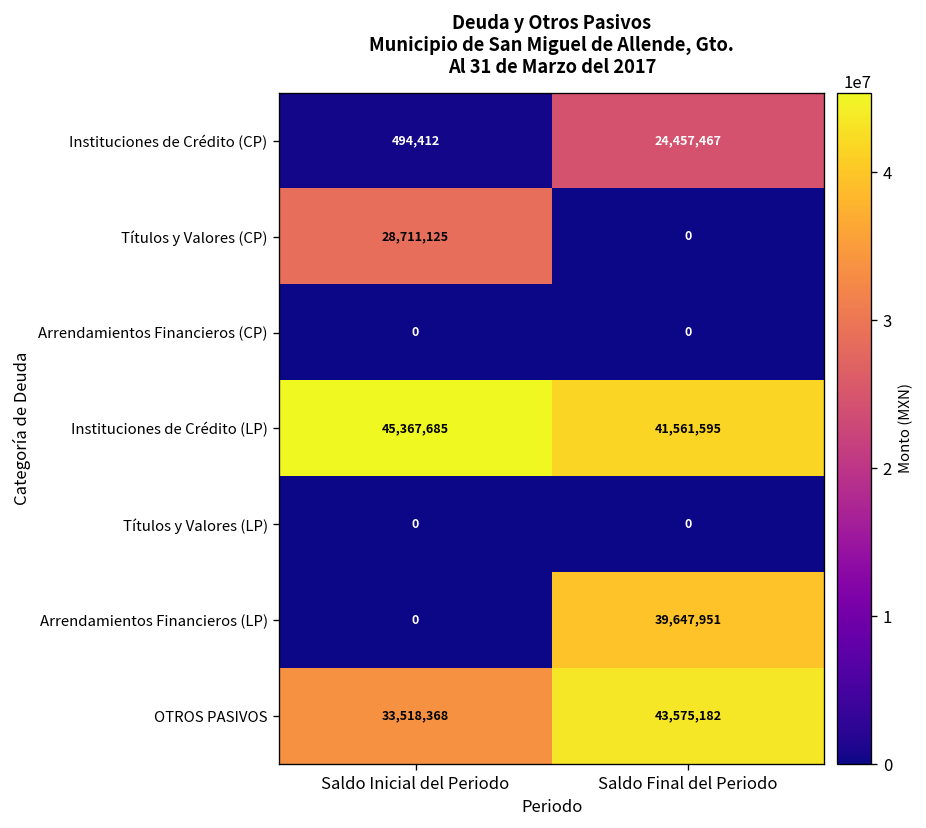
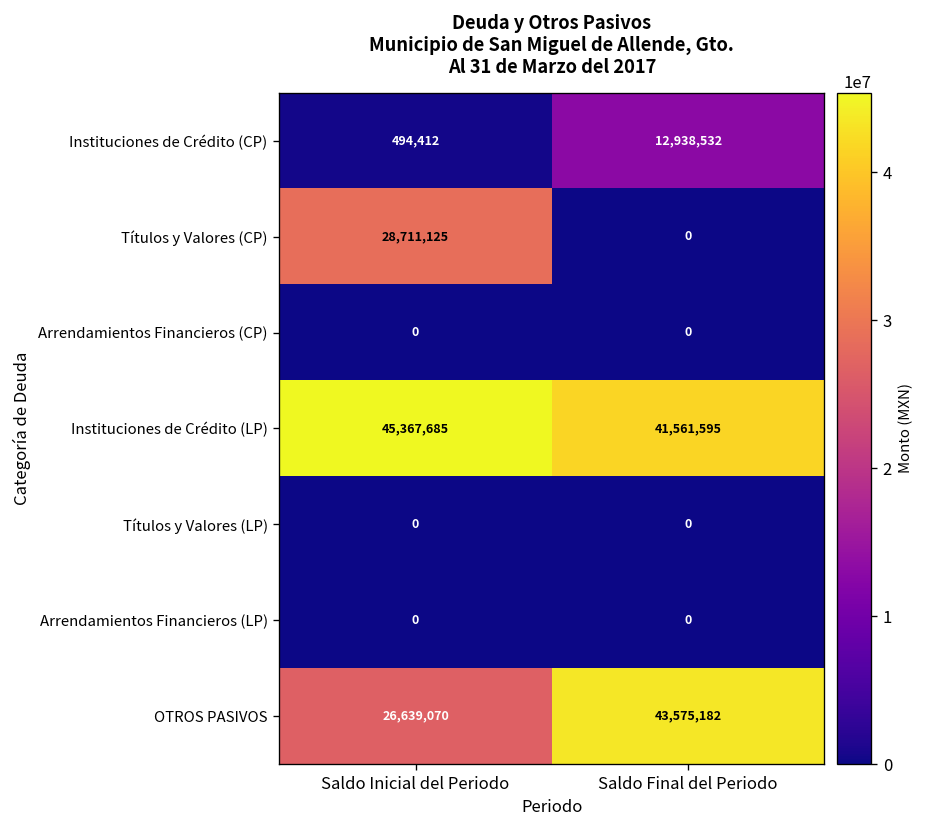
Instituciones de Crédito (CP), Saldo Final del Periodo: 24,457,467 -> 12,938,532
Arrendamientos Financieros (LP), Saldo Final del Periodo: 39,647,951 -> 0
OTROS PASIVOS, Saldo Inicial del Periodo: 33,518,368 -> 26,639,070
